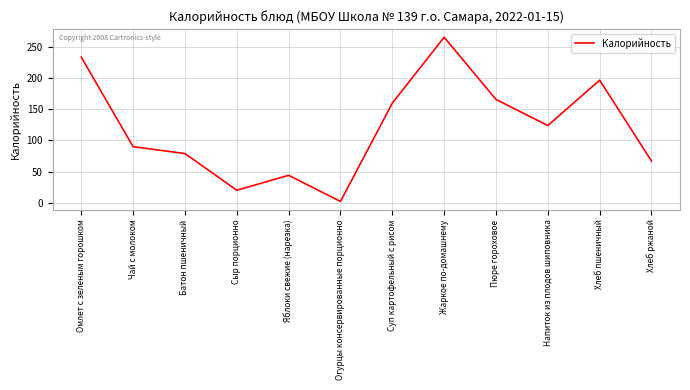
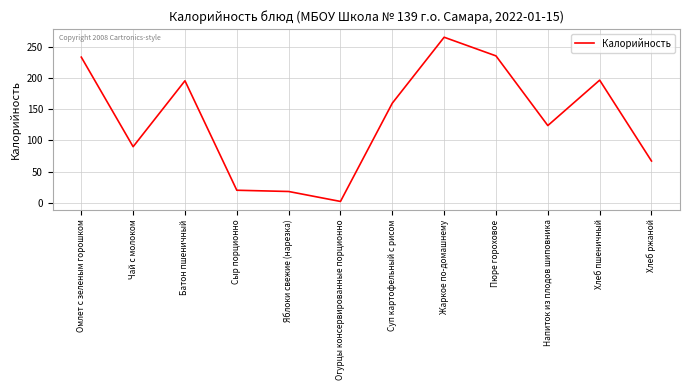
Батон пшеничный: 80 -> 200
Яблоки свежие (нарезка): 40 -> 20
Пюре гороховое: 170 -> 240
